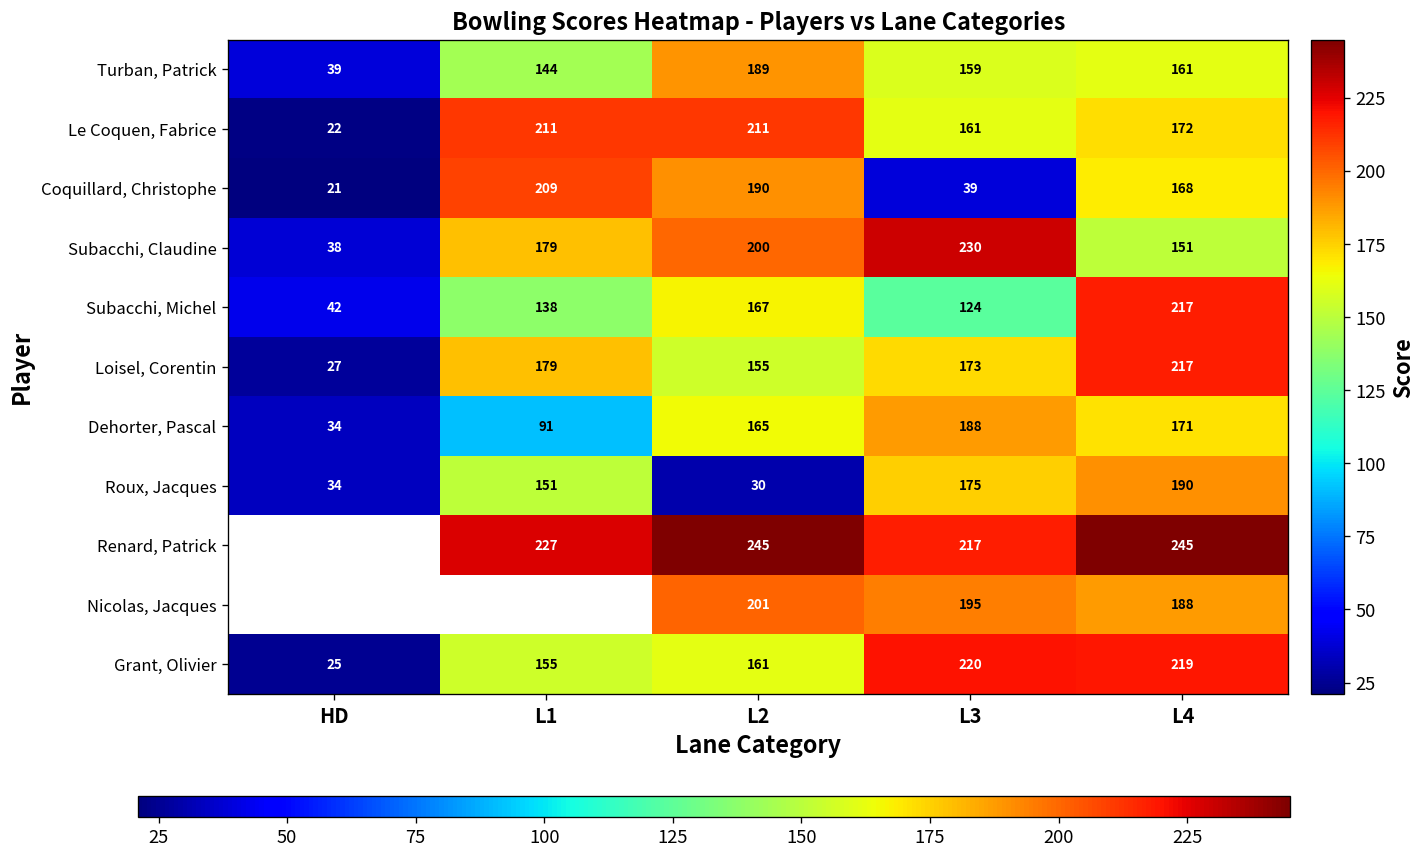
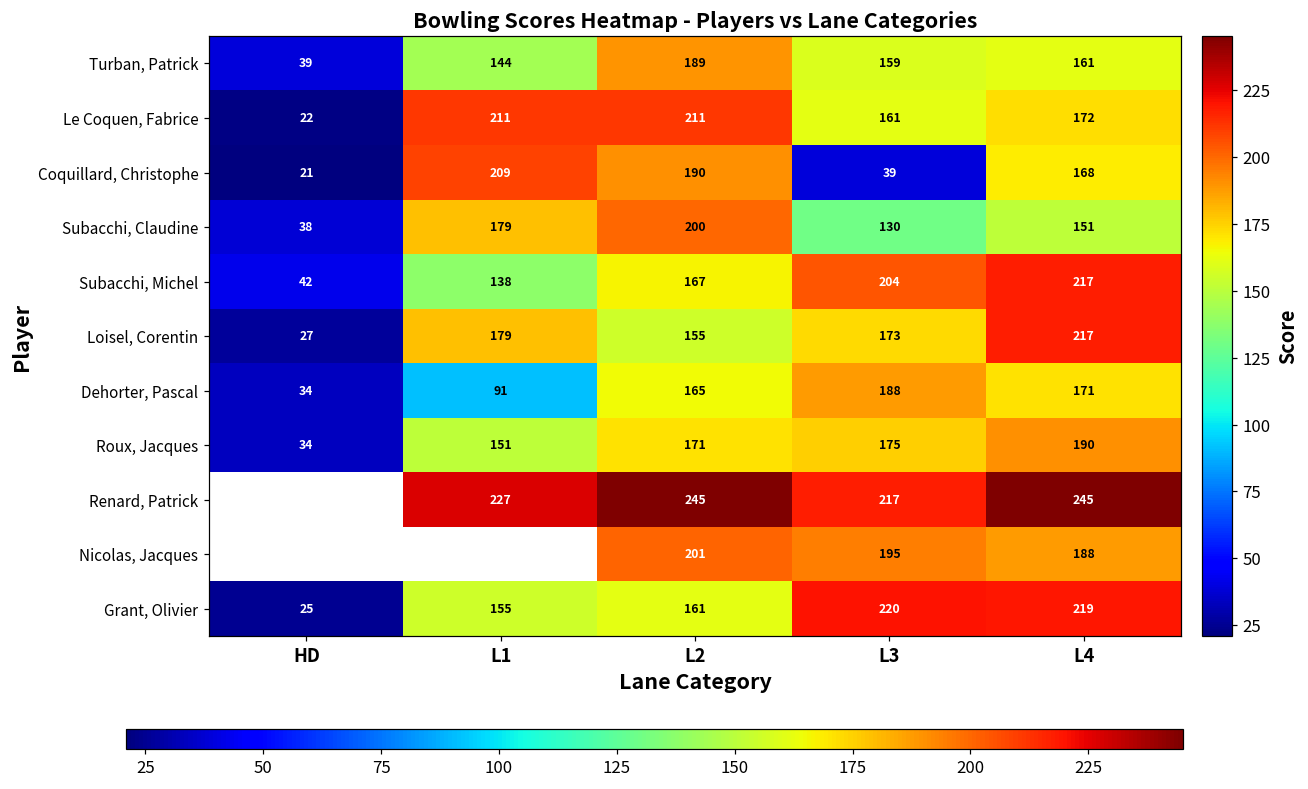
Subacchi, Claudine, L3: 230 -> 130
Subacchi, Michel, L3: 124 -> 204
Roux, Jacques, L2: 30 -> 171
